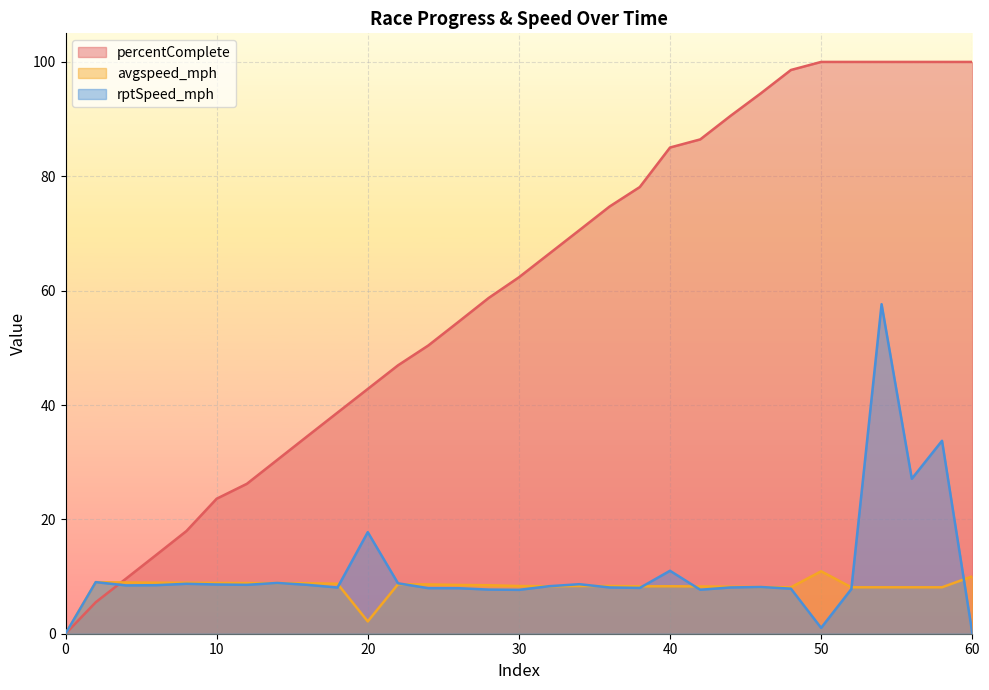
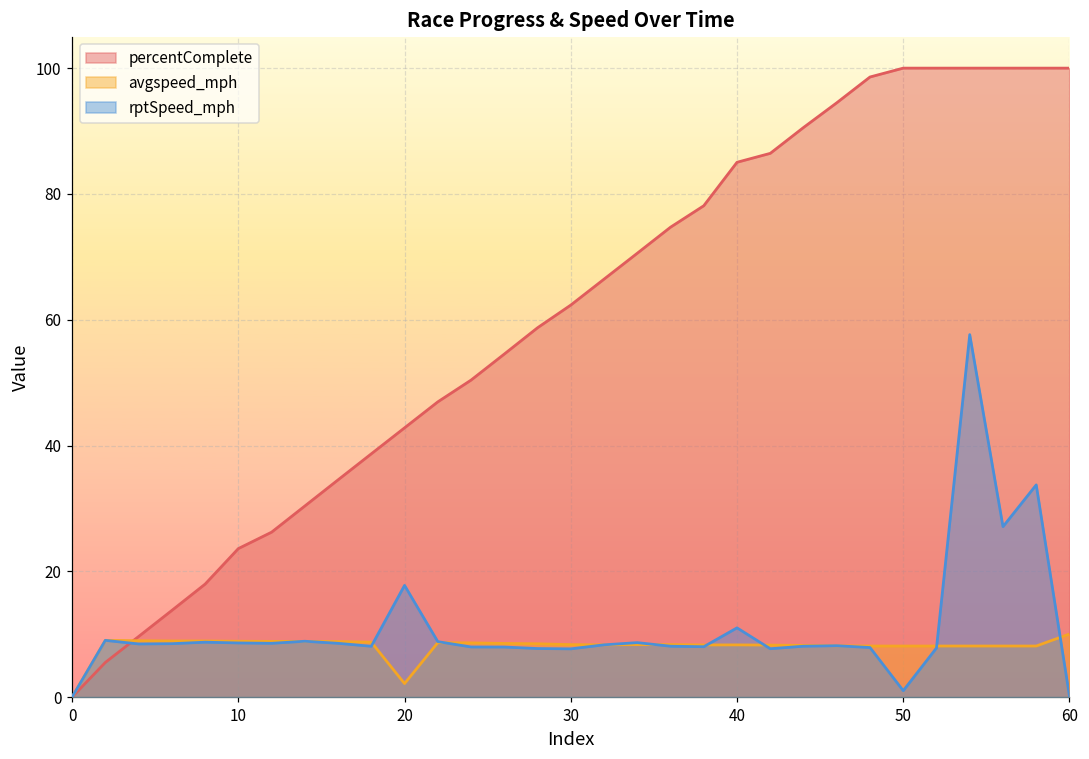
avgspeed_mph, 50: 11 -> 8
